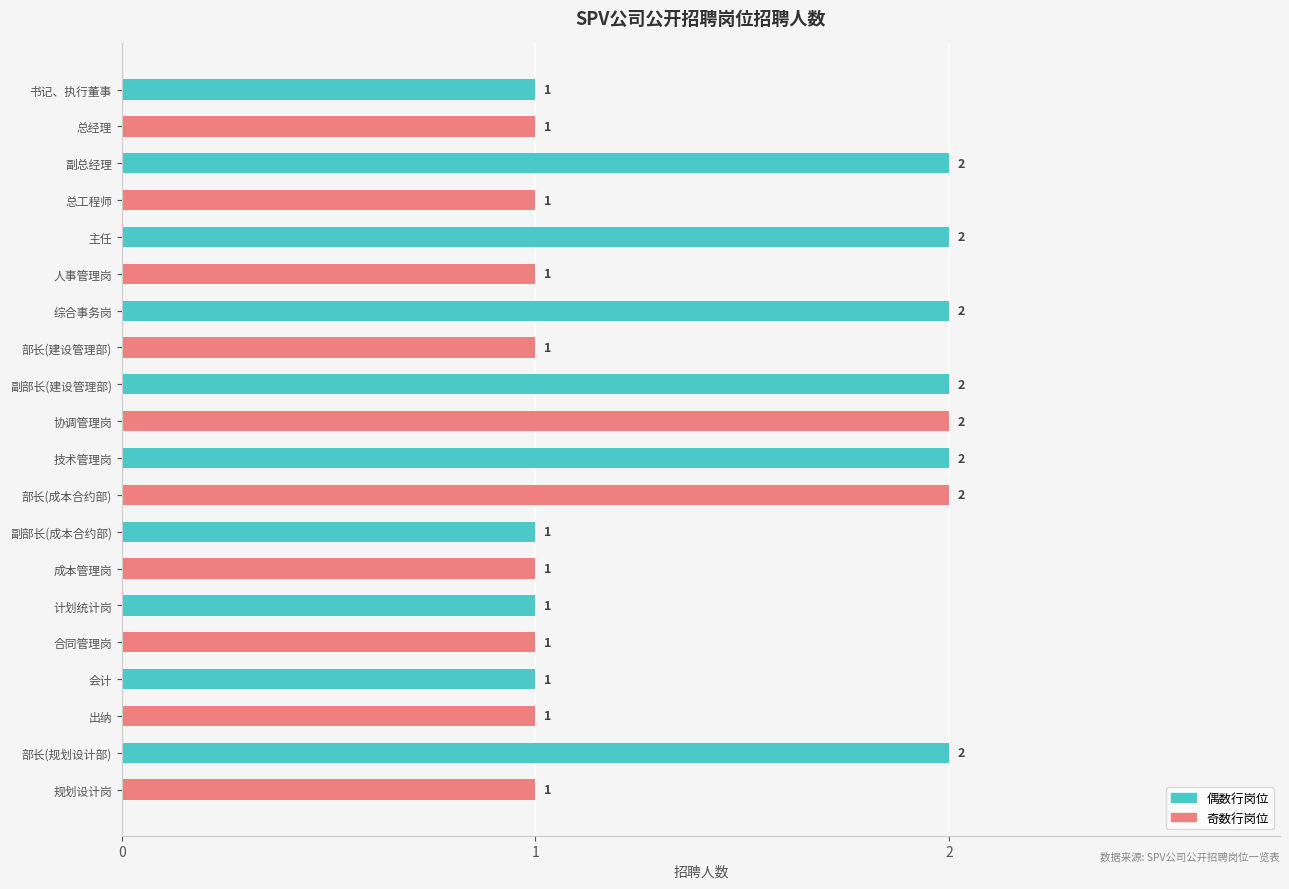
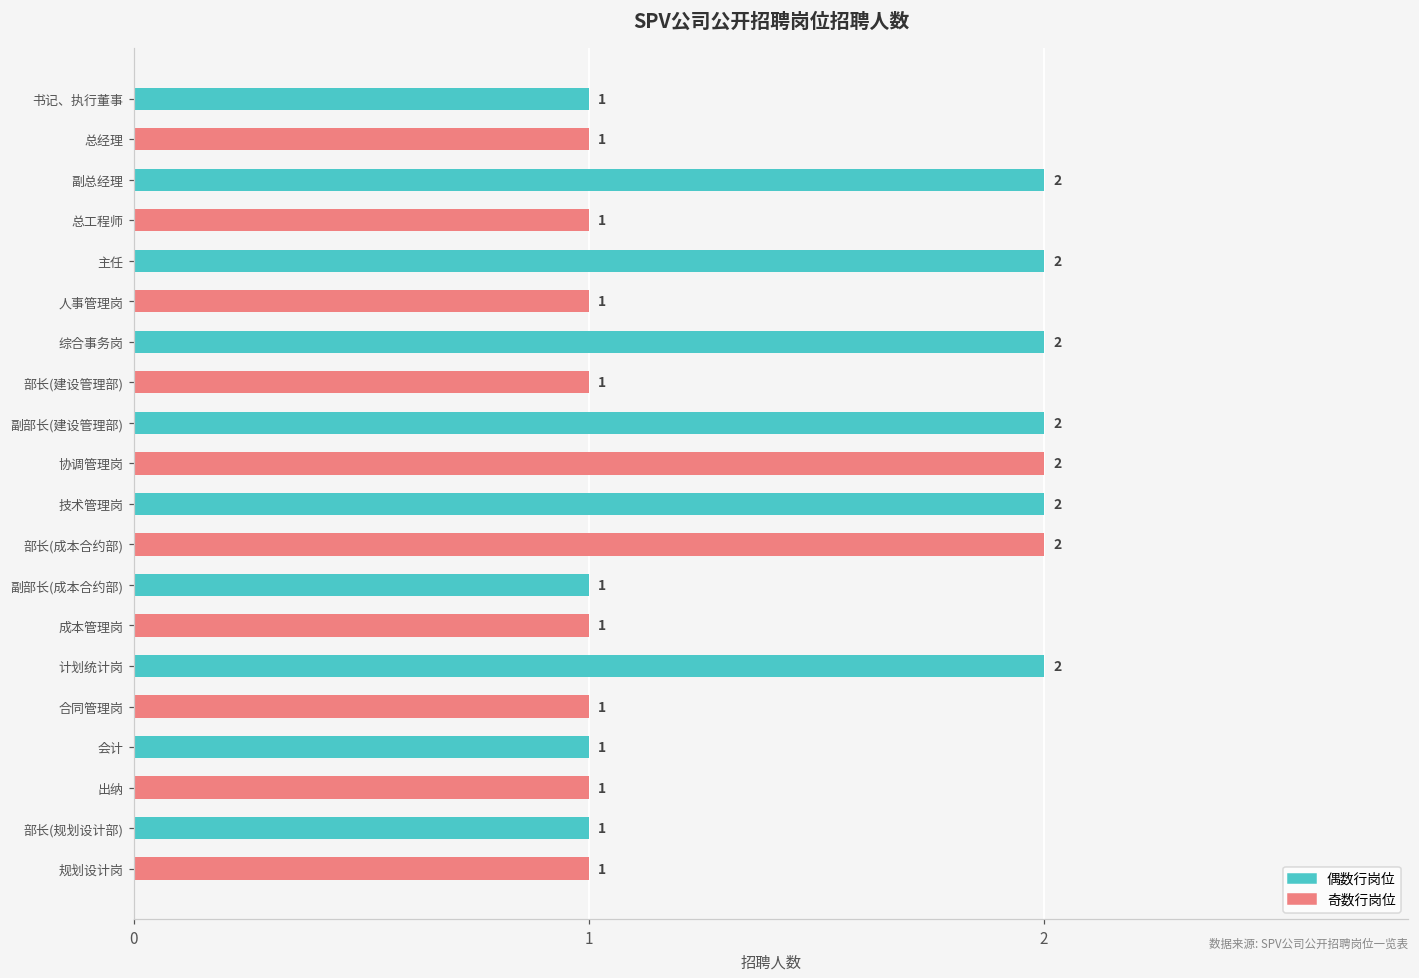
计划统计岗: 1 -> 2
部长(规划设计部): 2 -> 1
